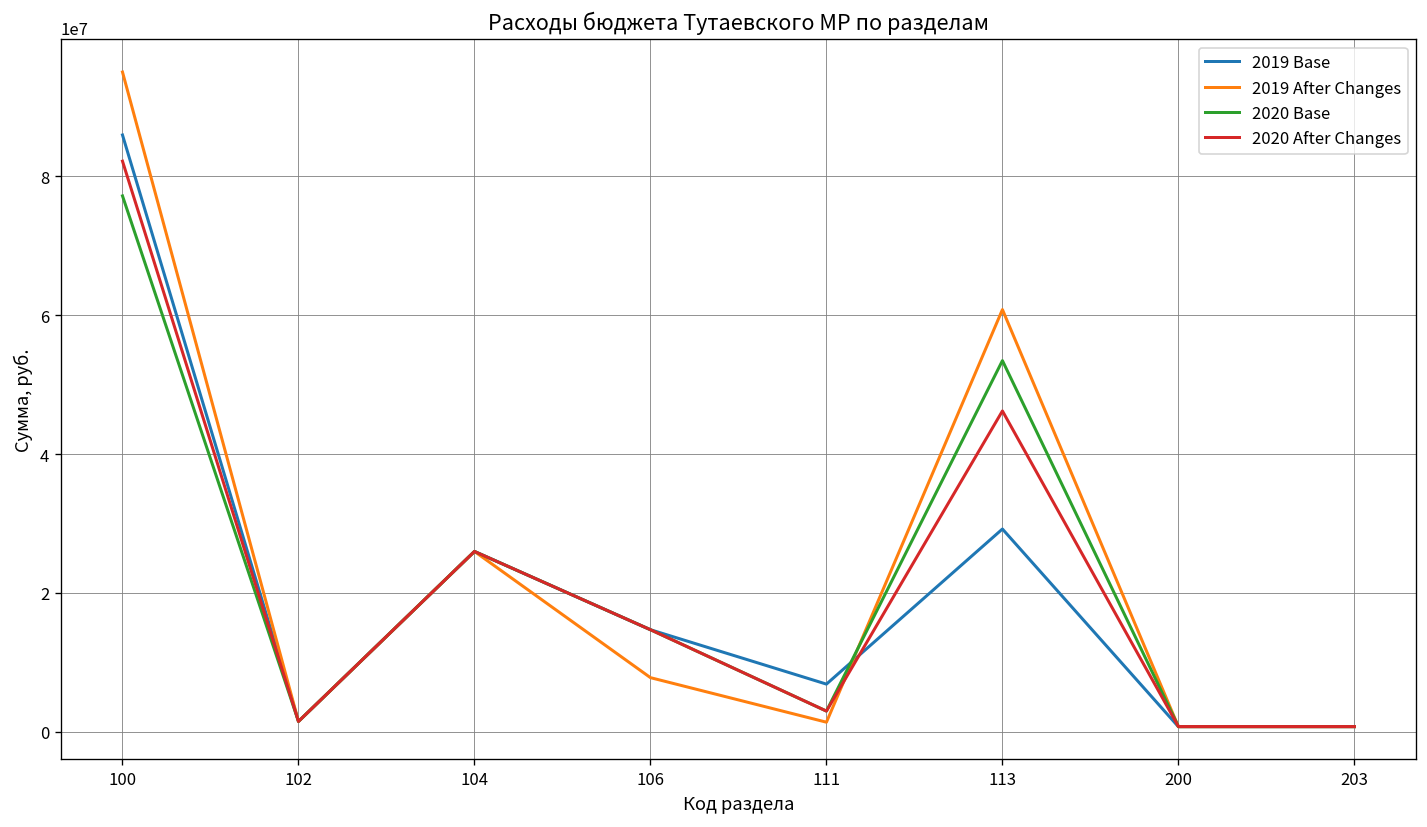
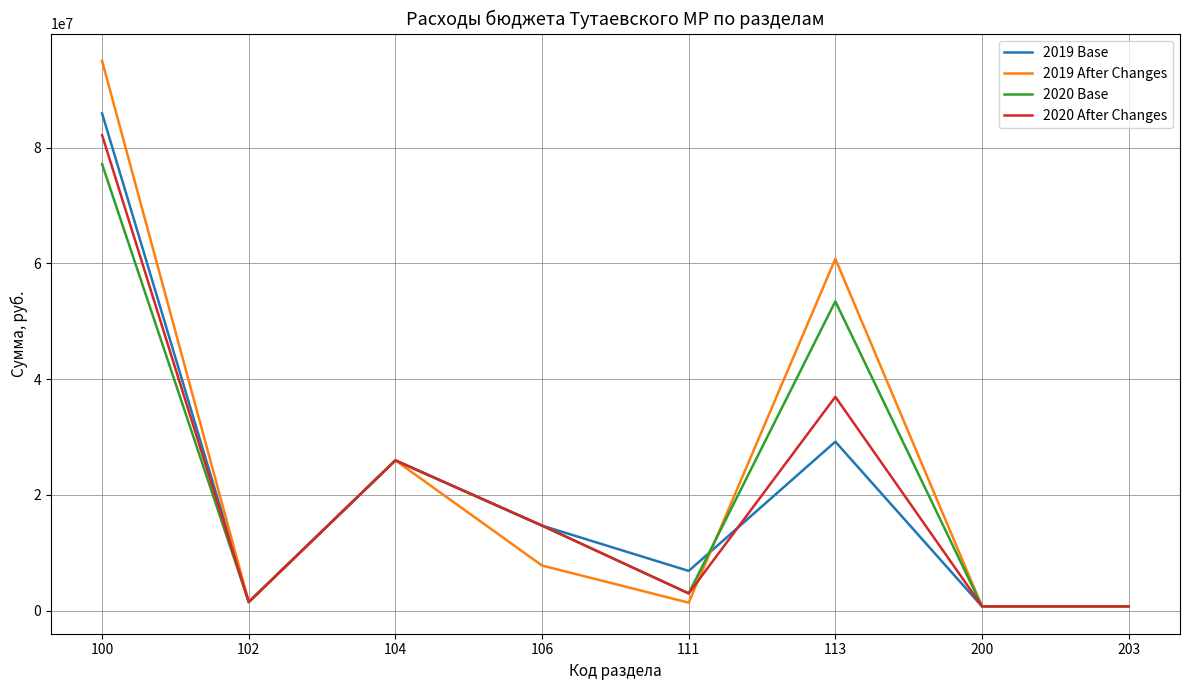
2020 After Changes, 113: 46000000 -> 37000000
